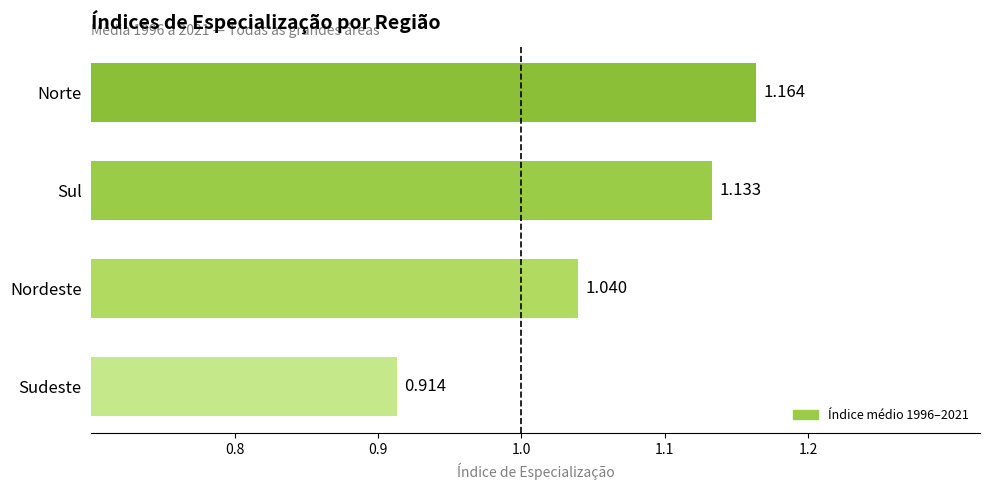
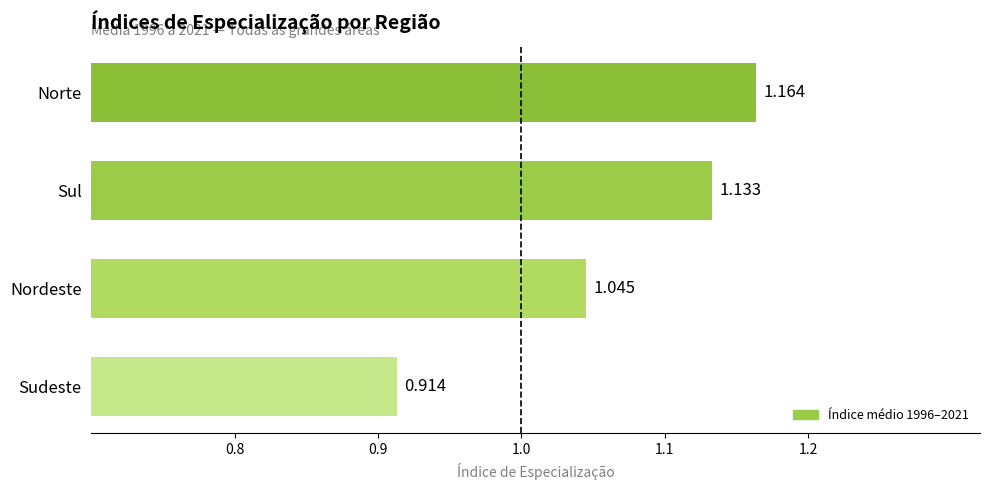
Nordeste: 1.040 -> 1.045
